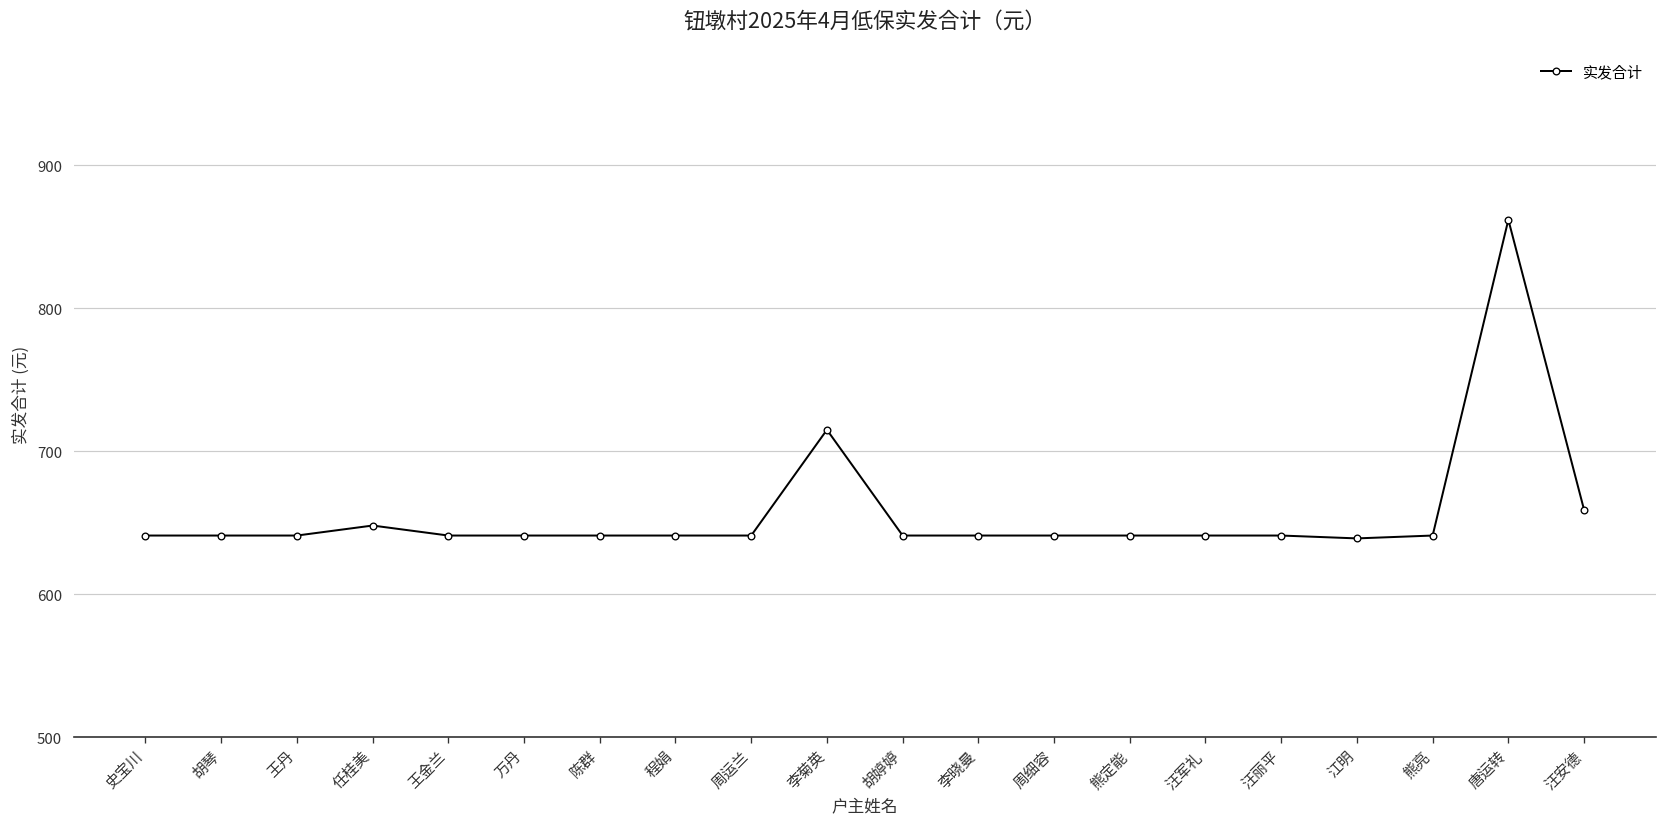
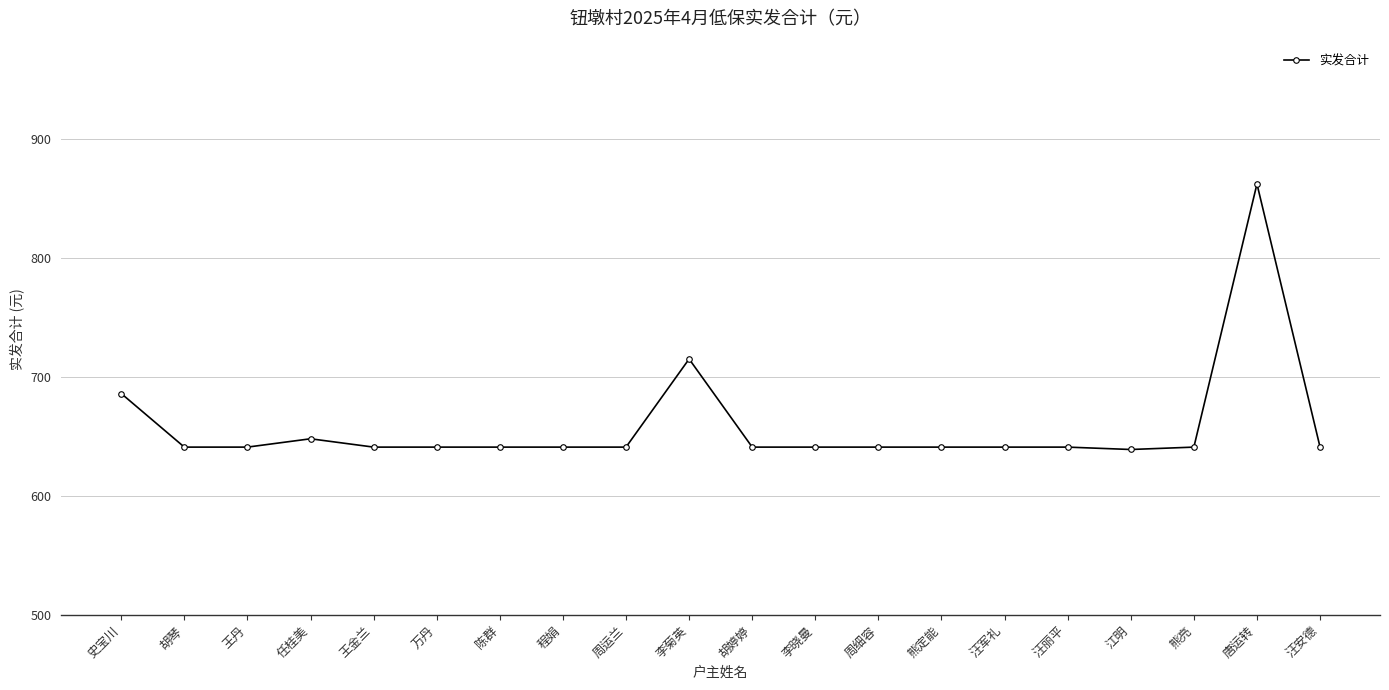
史宝川: 641 -> 686
汪安德: 659 -> 641
